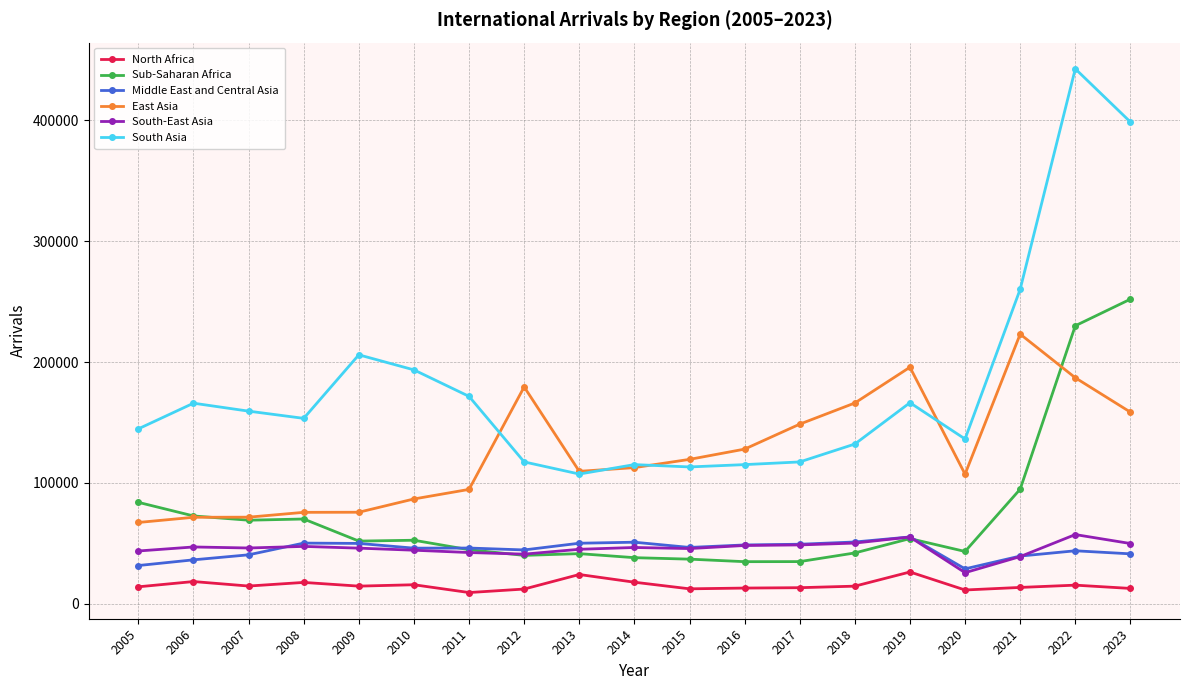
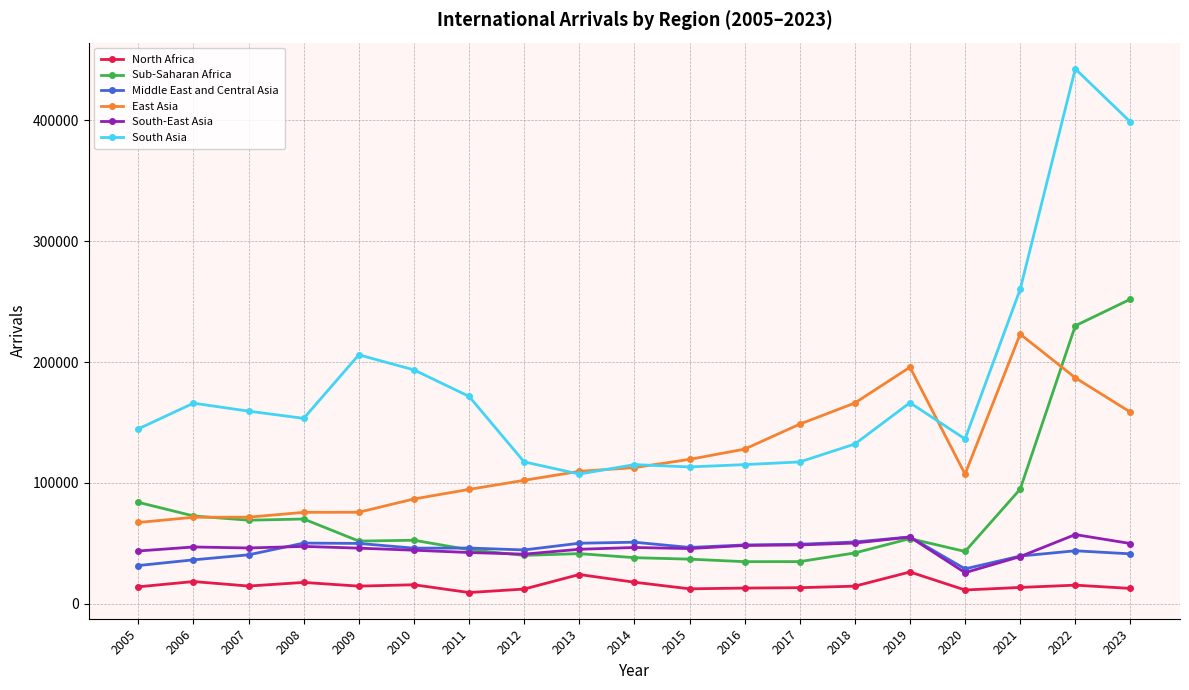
East Asia, 2012: 179000 -> 102000
